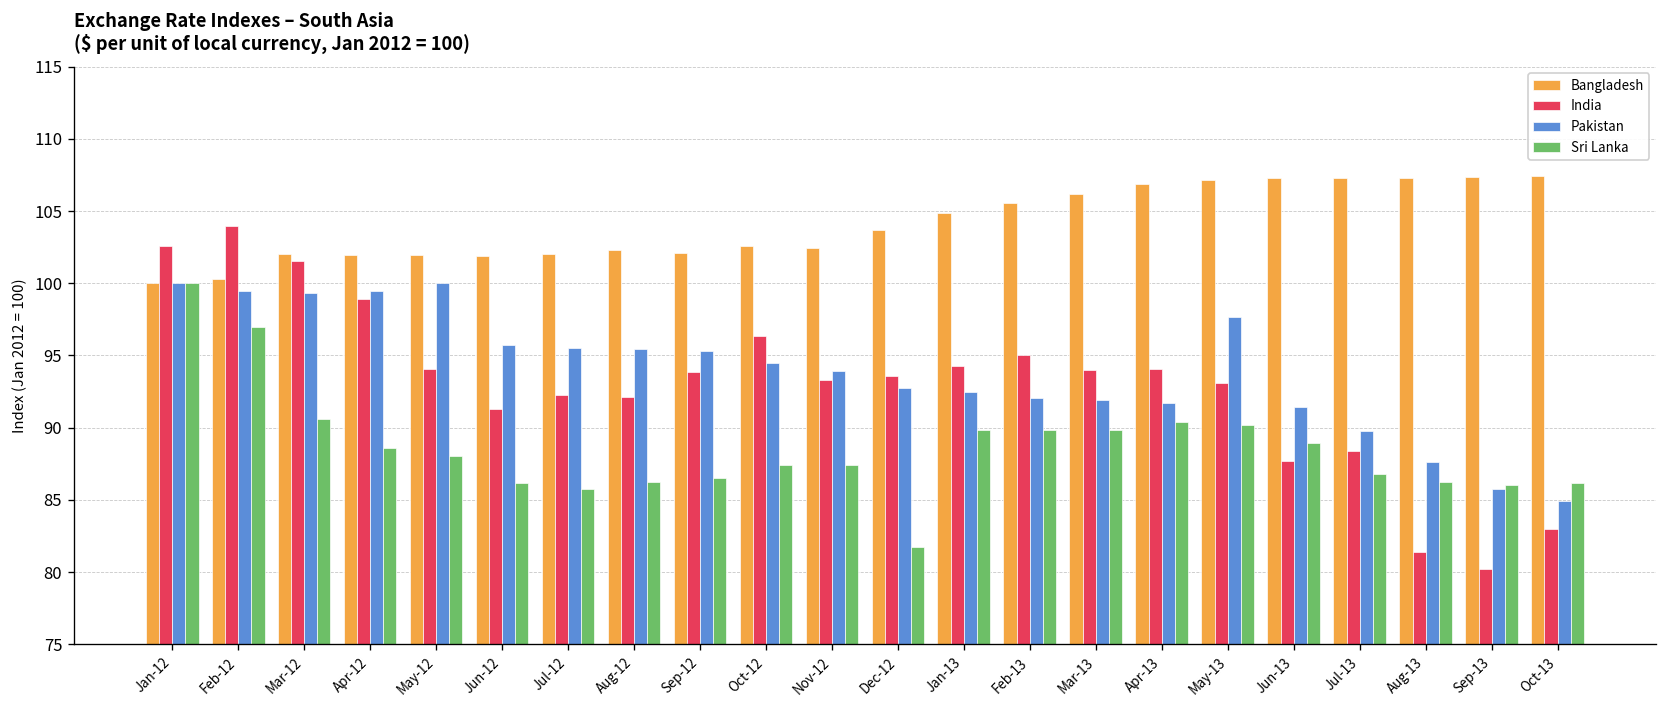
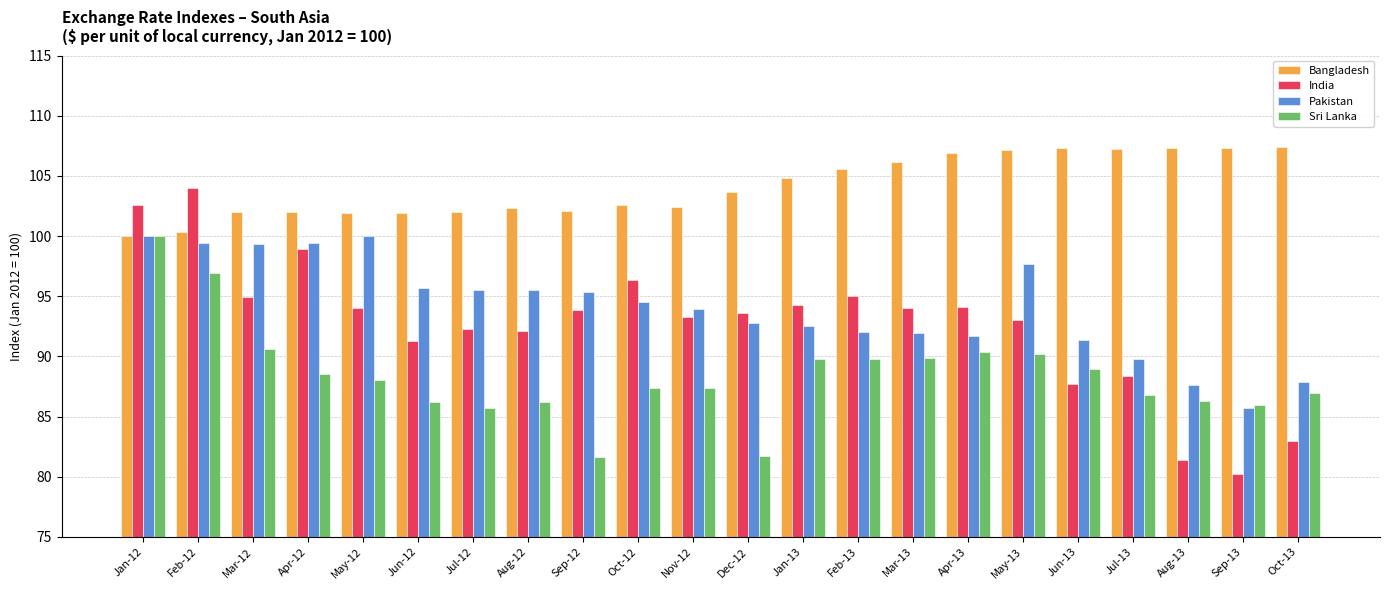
India, Mar-12: 101.6 -> 94.9
Sri Lanka, Sep-12: 86.5 -> 81.7
Pakistan, Oct-13: 84.9 -> 87.9
Sri Lanka, Oct-13: 86.2 -> 86.9
